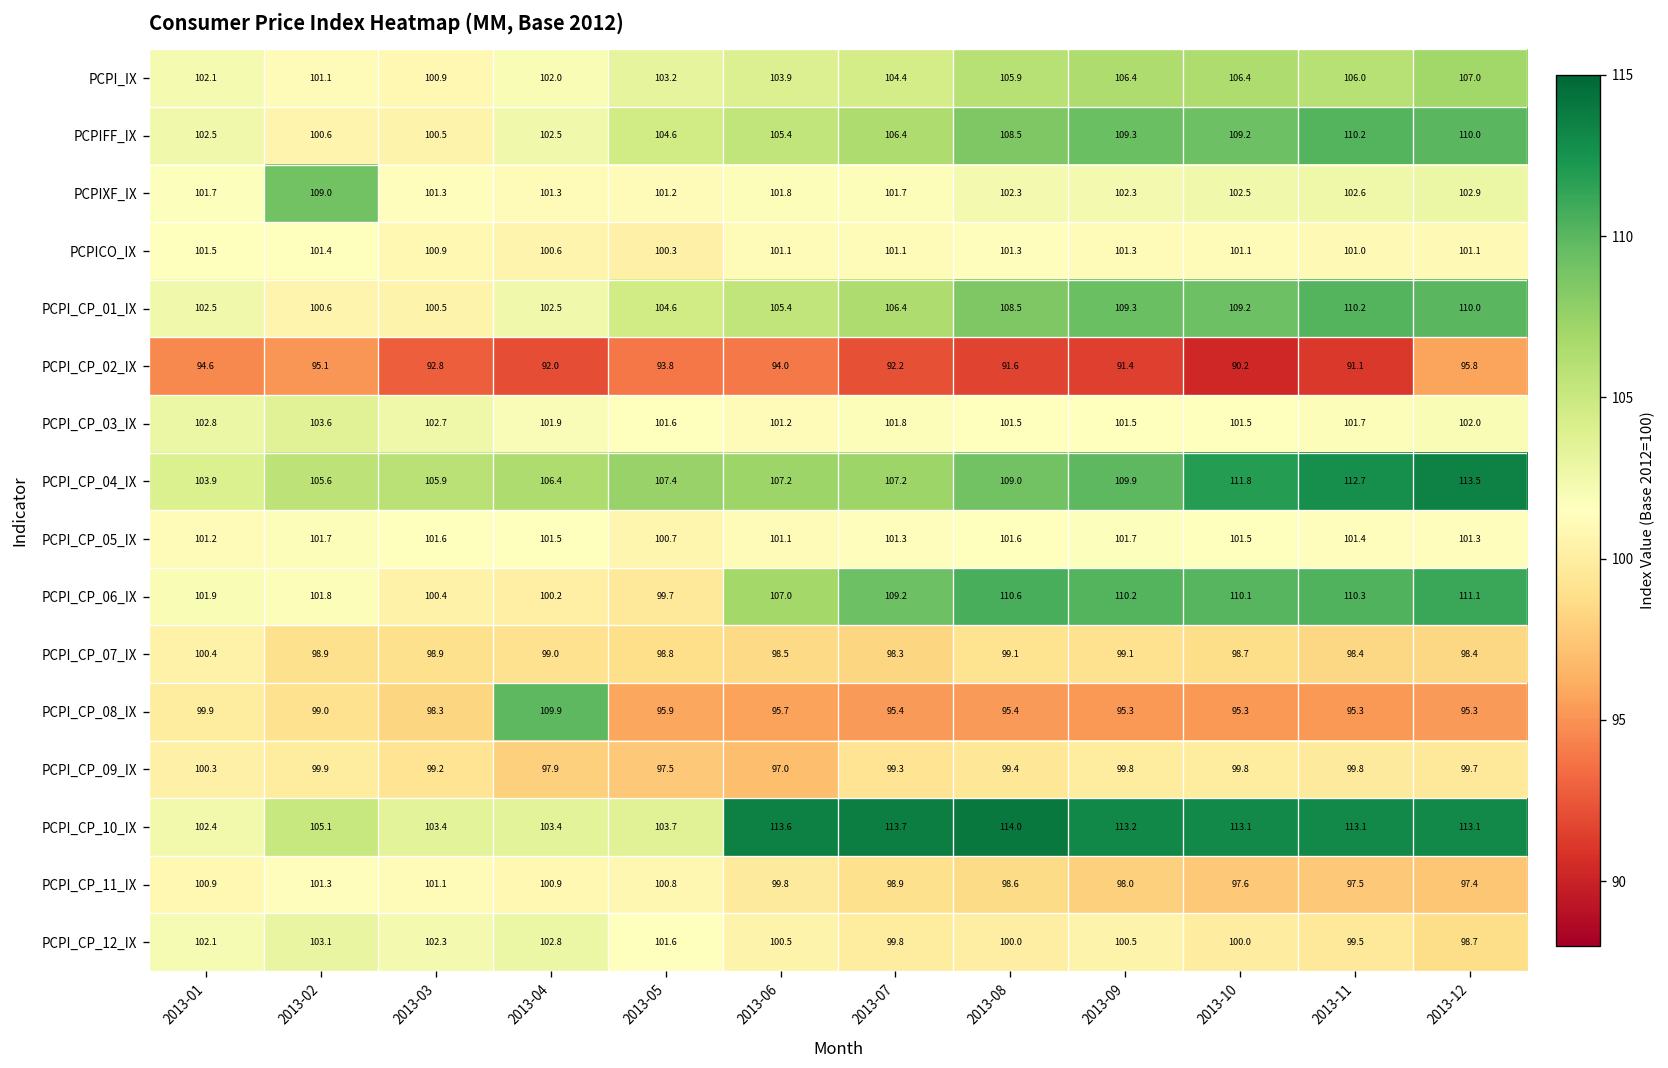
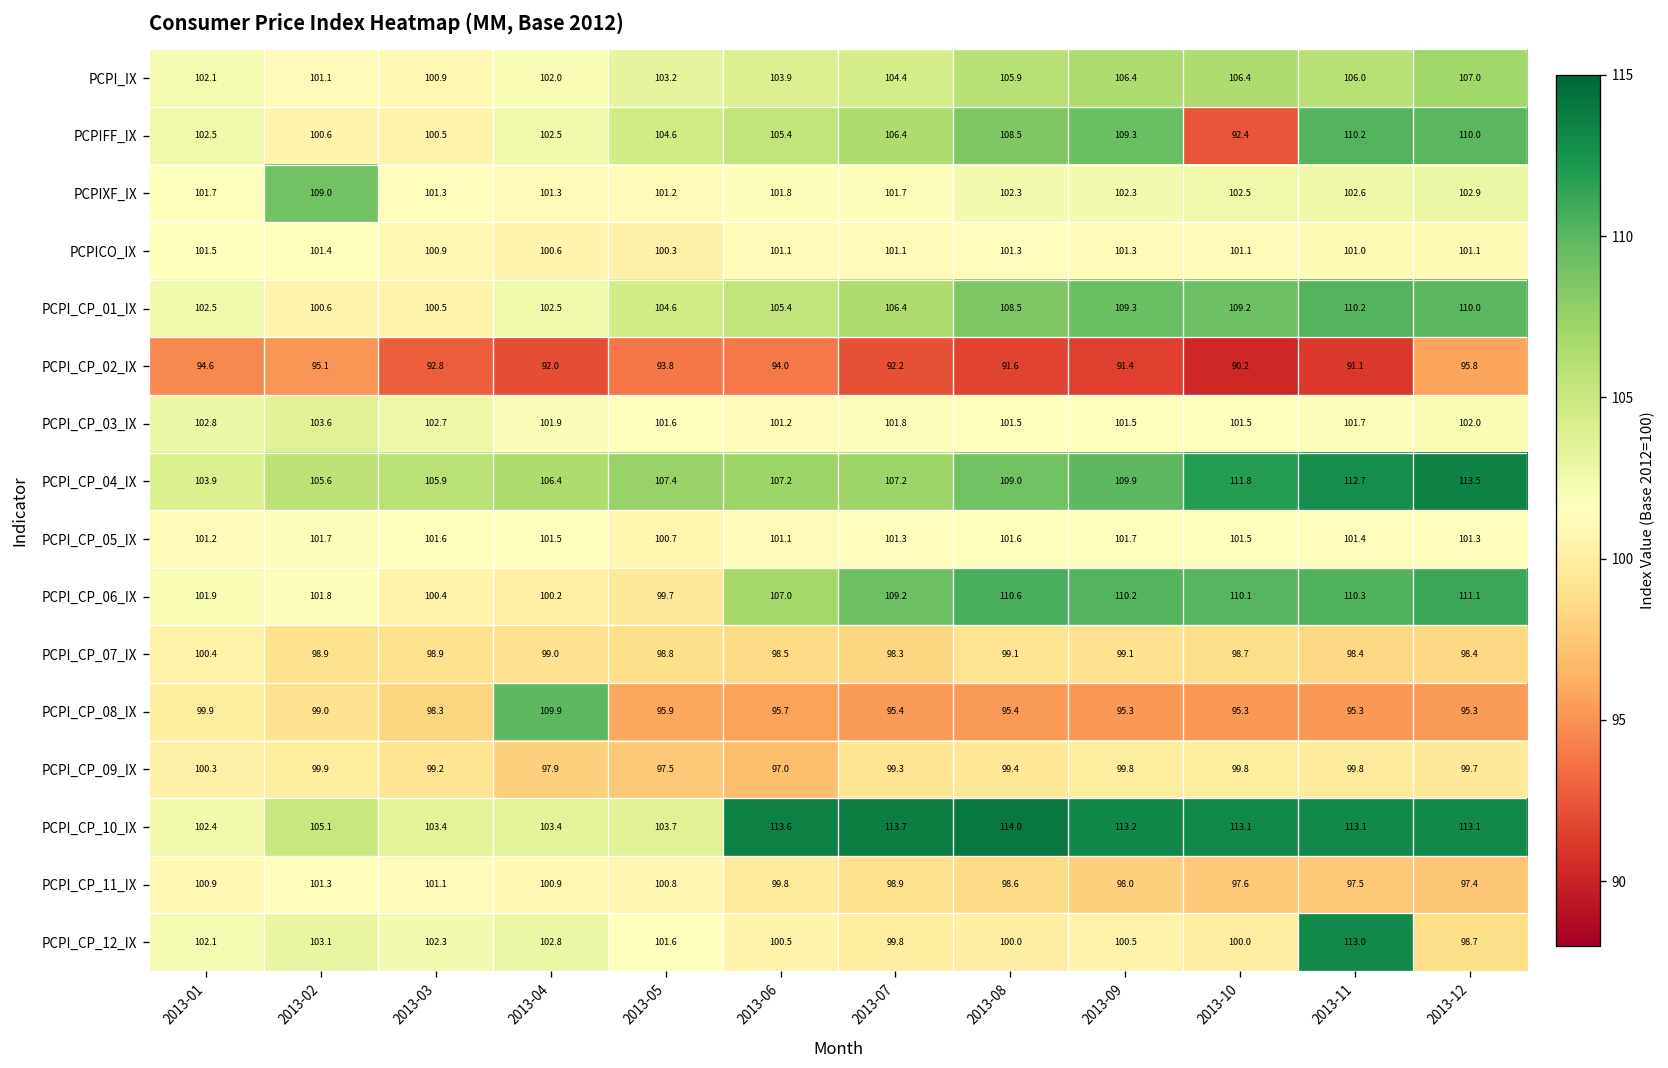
PCPIFF_IX, 2013-10: 109.2 -> 92.4
PCPI_CP_12_IX, 2013-11: 99.5 -> 113.0
